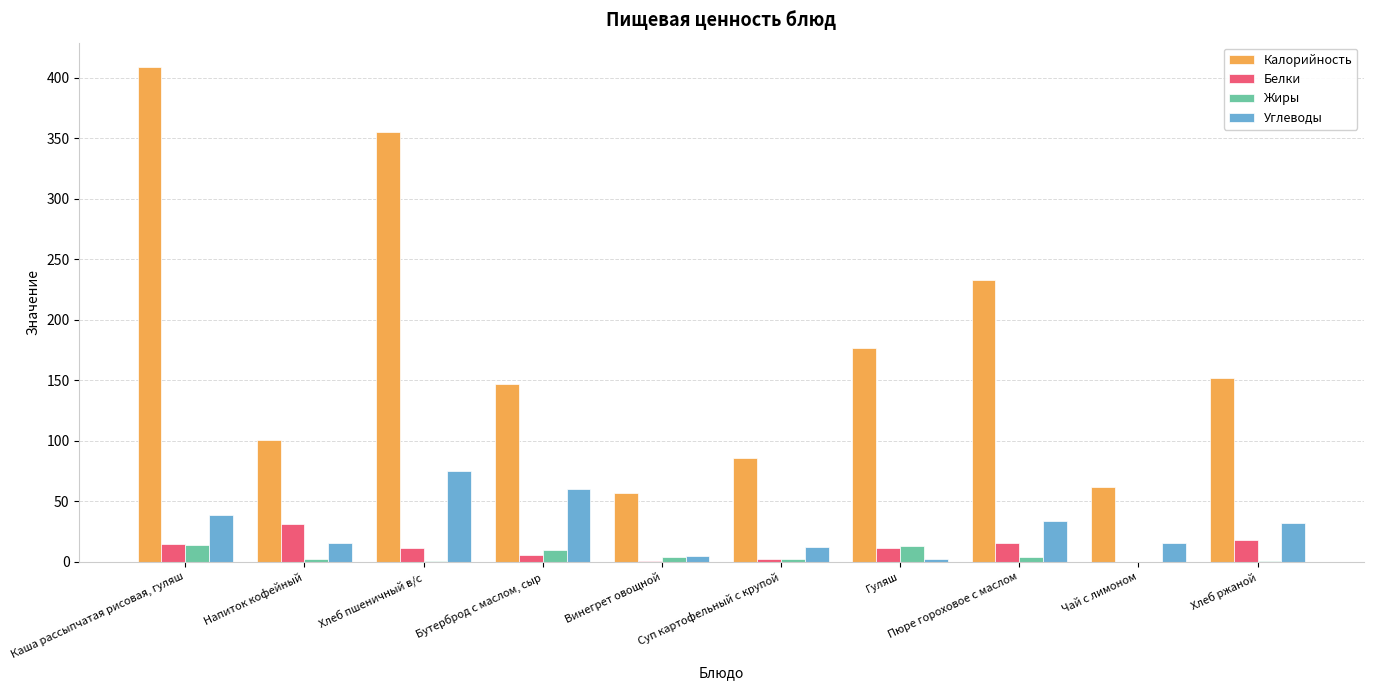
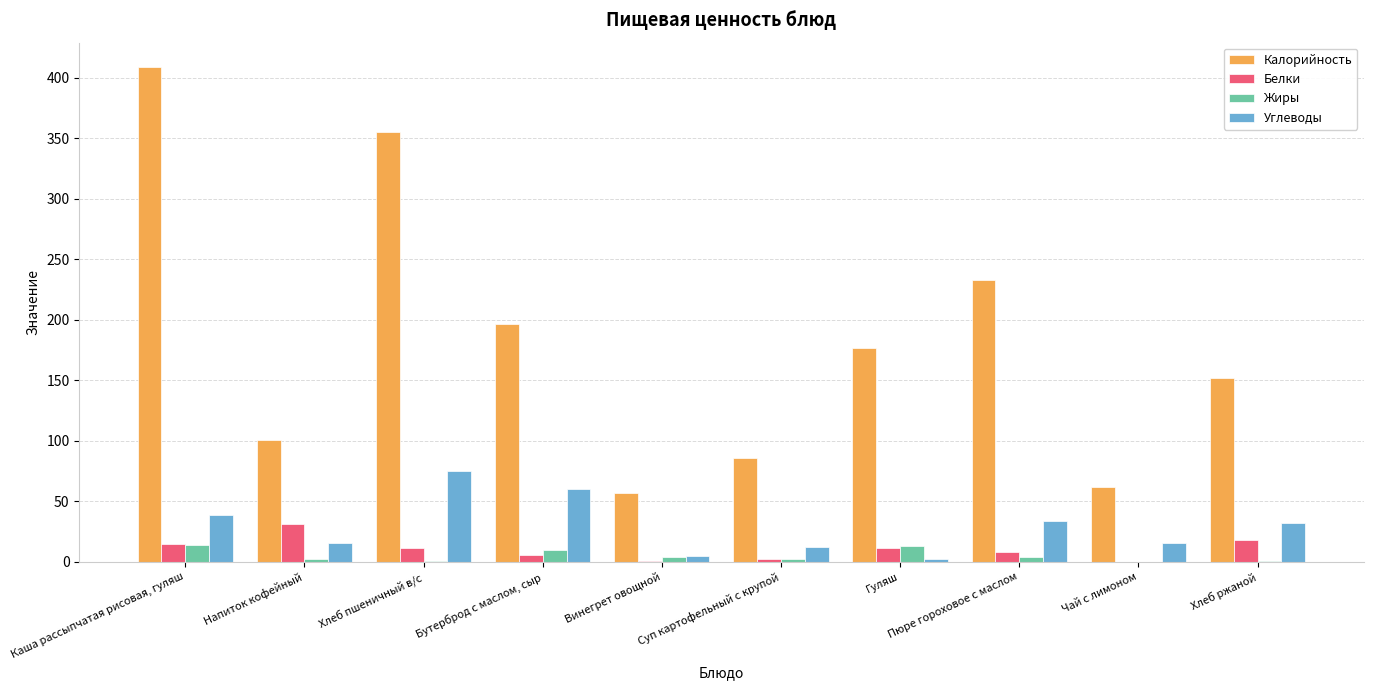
Калорийность, Бутерброд с маслом, сыр: 147 -> 197
Белки, Пюре гороховое с маслом: 16 -> 8
